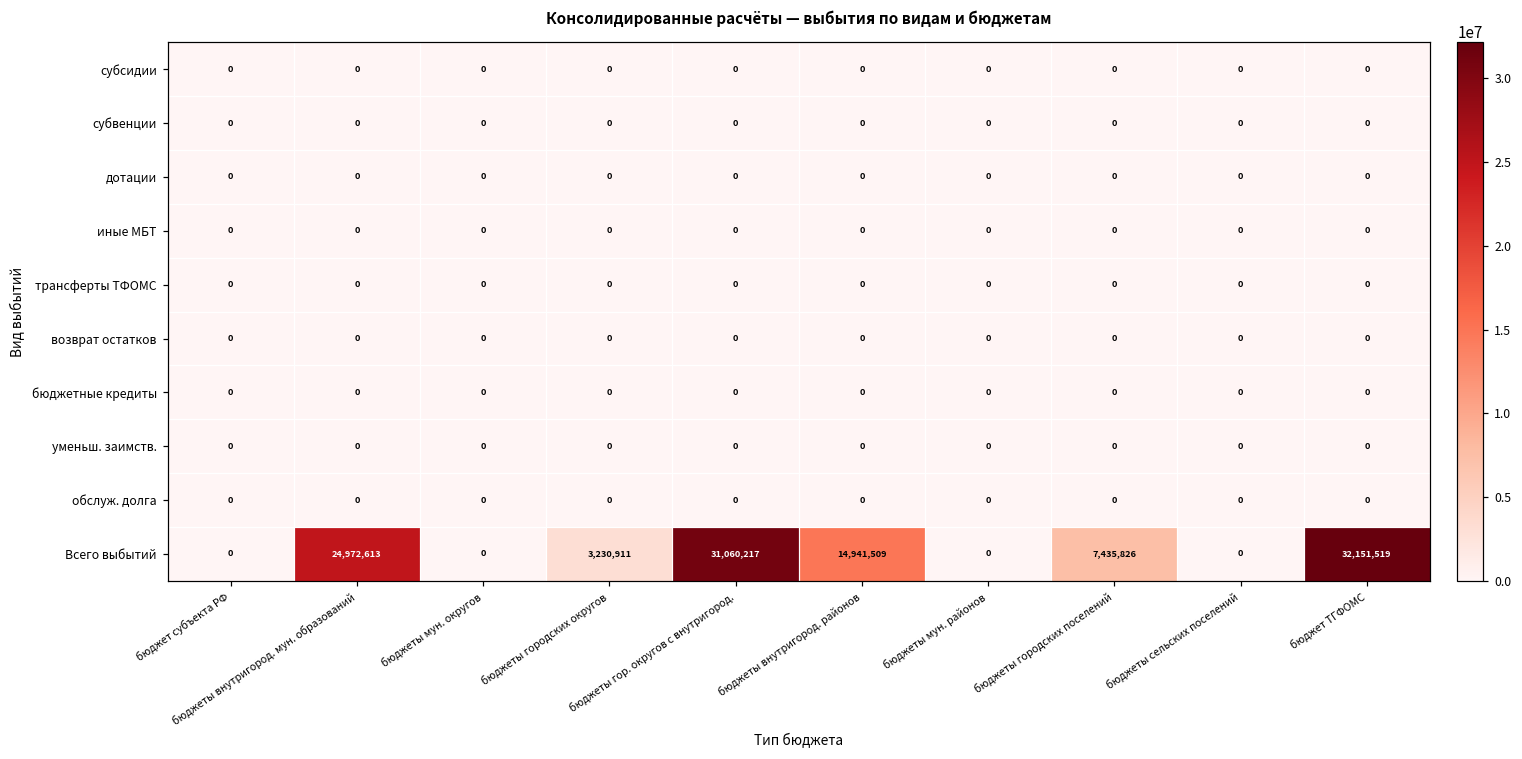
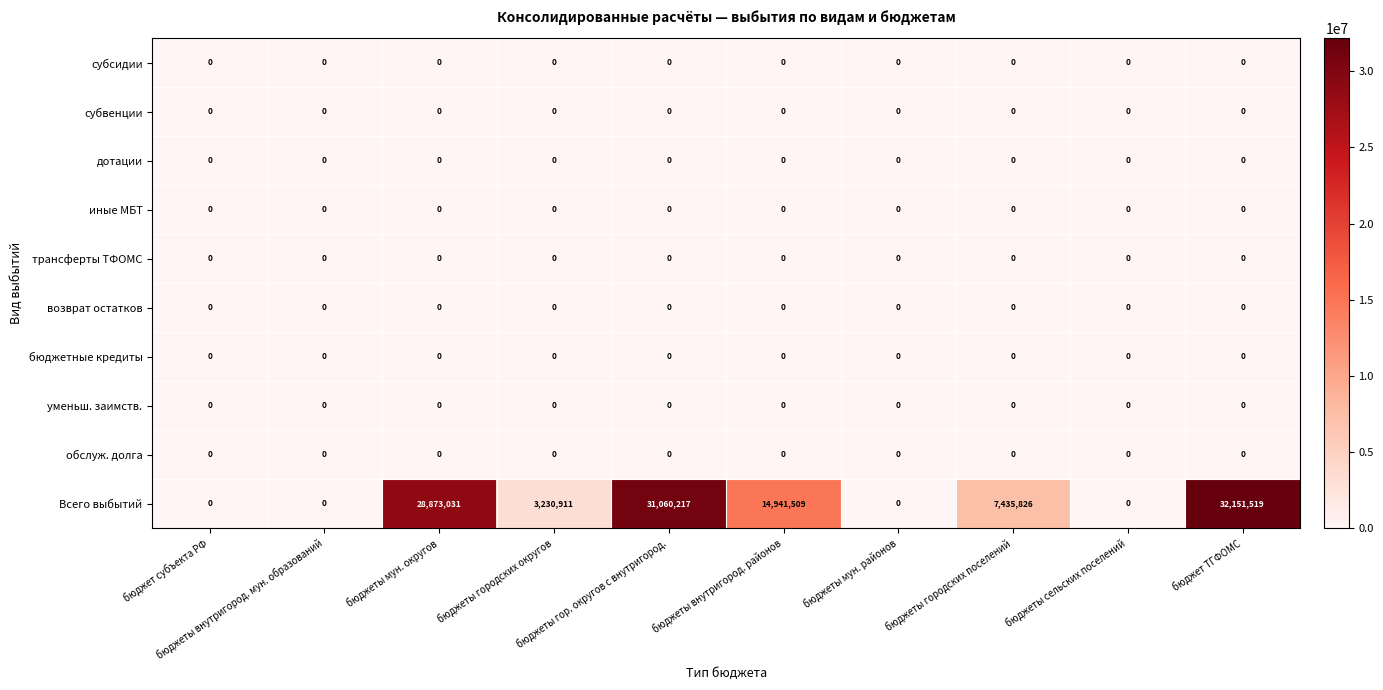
Всего выбытий, бюджеты внутригород. мун. образований: 24,972,613 -> 0
Всего выбытий, бюджеты мун. округов: 0 -> 28,873,031
